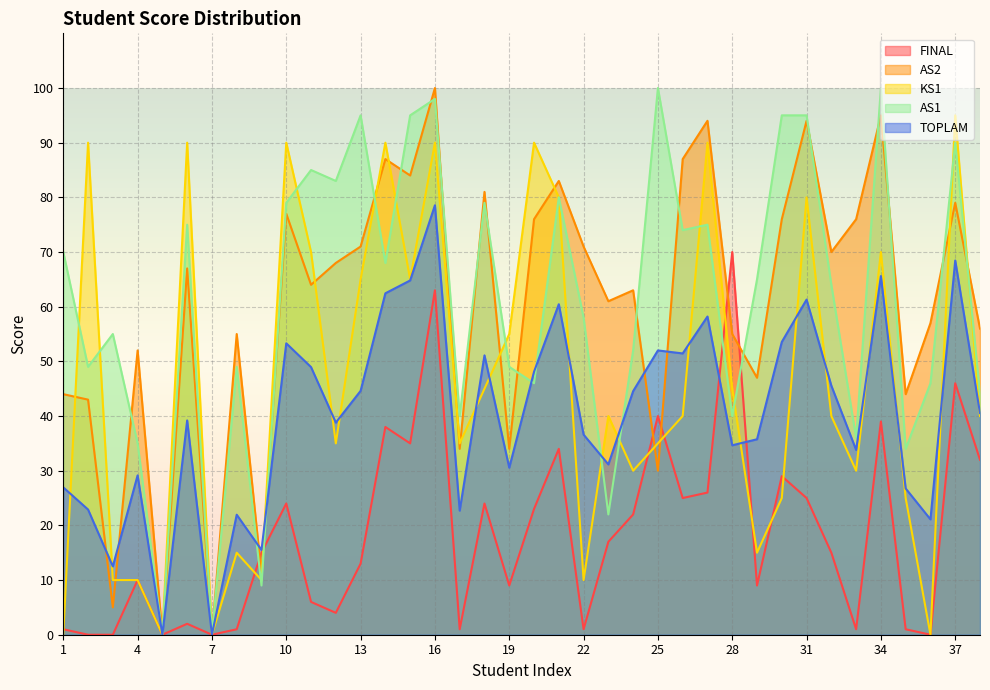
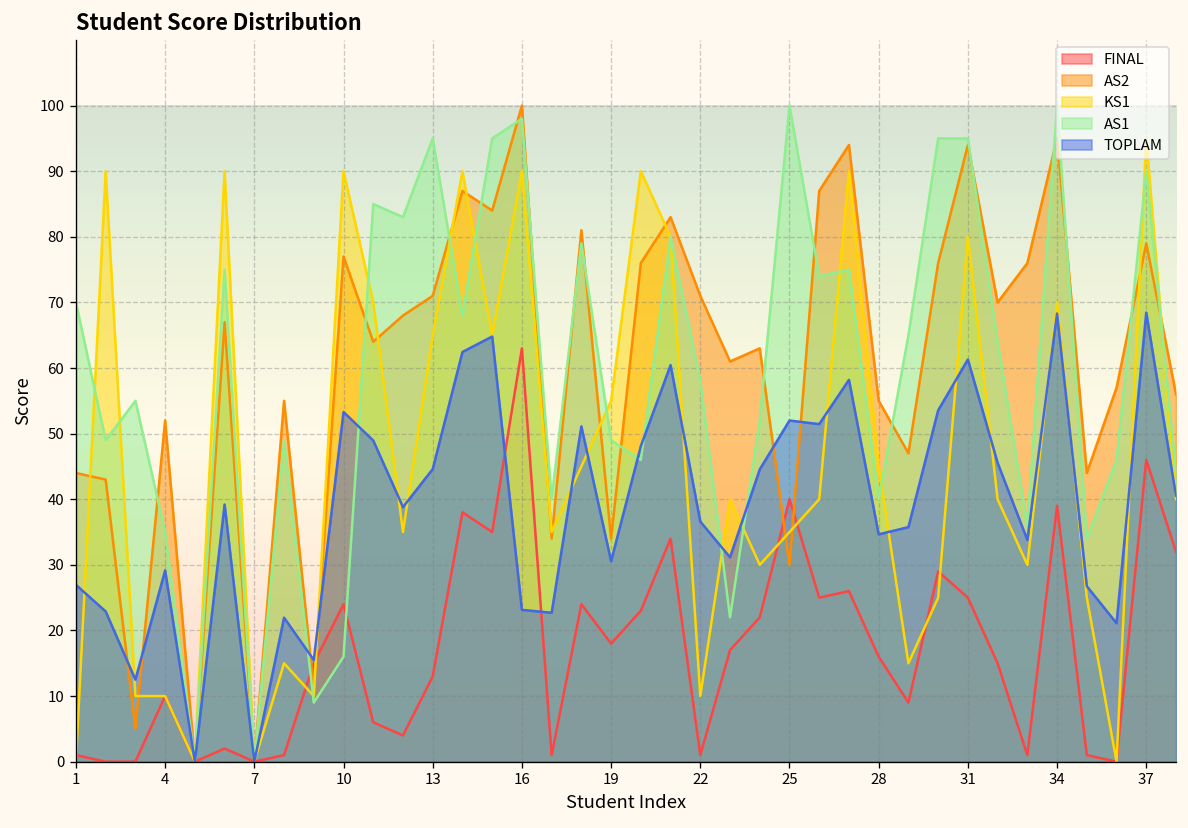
AS1, 10: 79 -> 16
TOPLAM, 16: 79 -> 23
FINAL, 19: 9 -> 18
FINAL, 28: 70 -> 16
TOPLAM, 34: 66 -> 68
